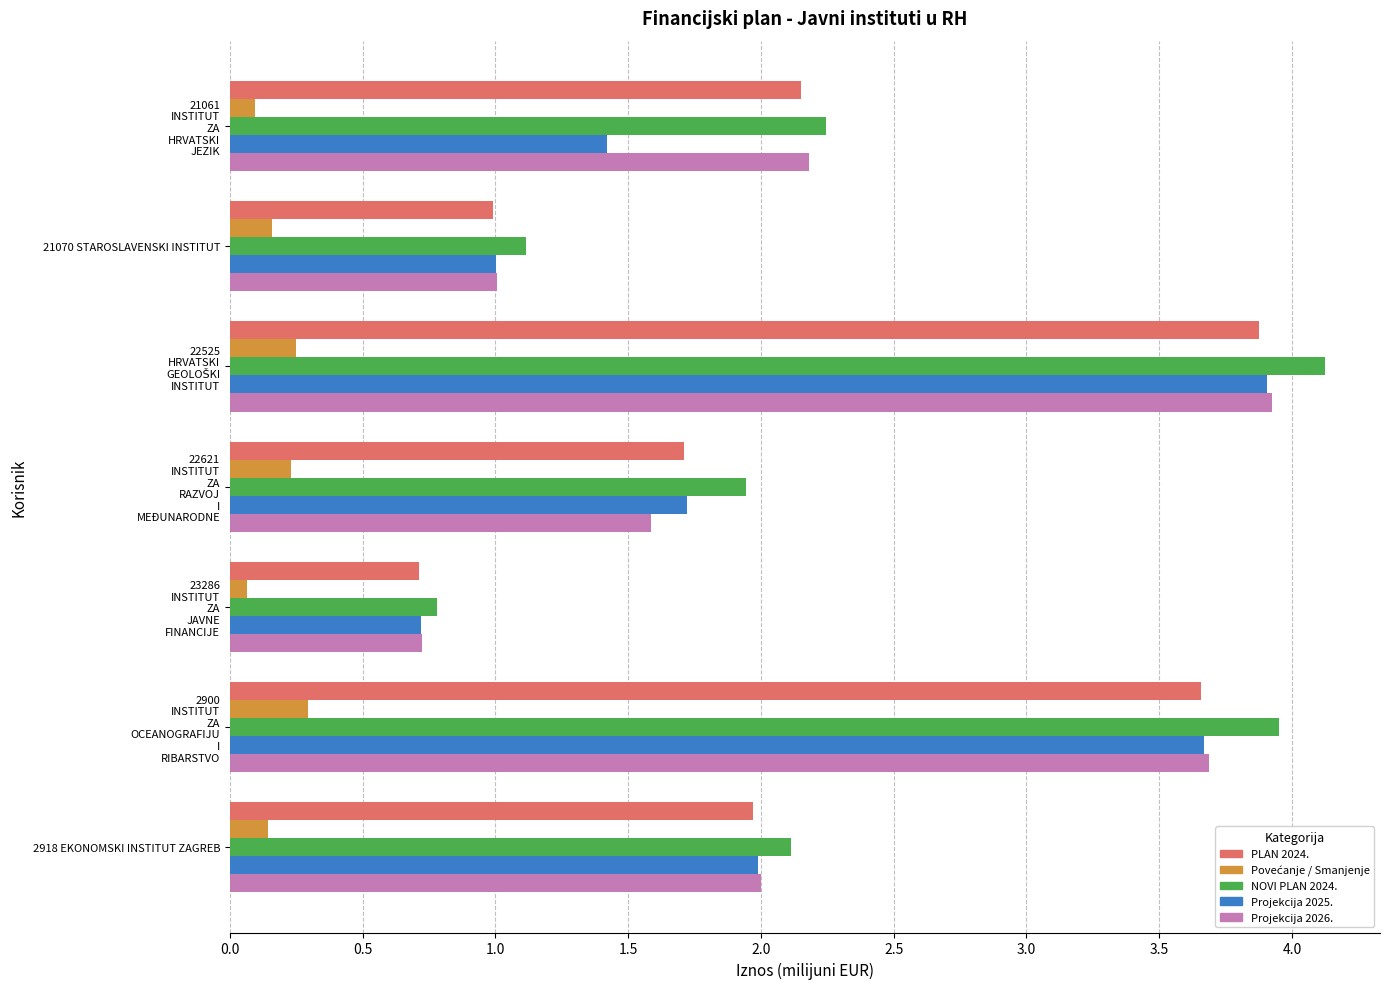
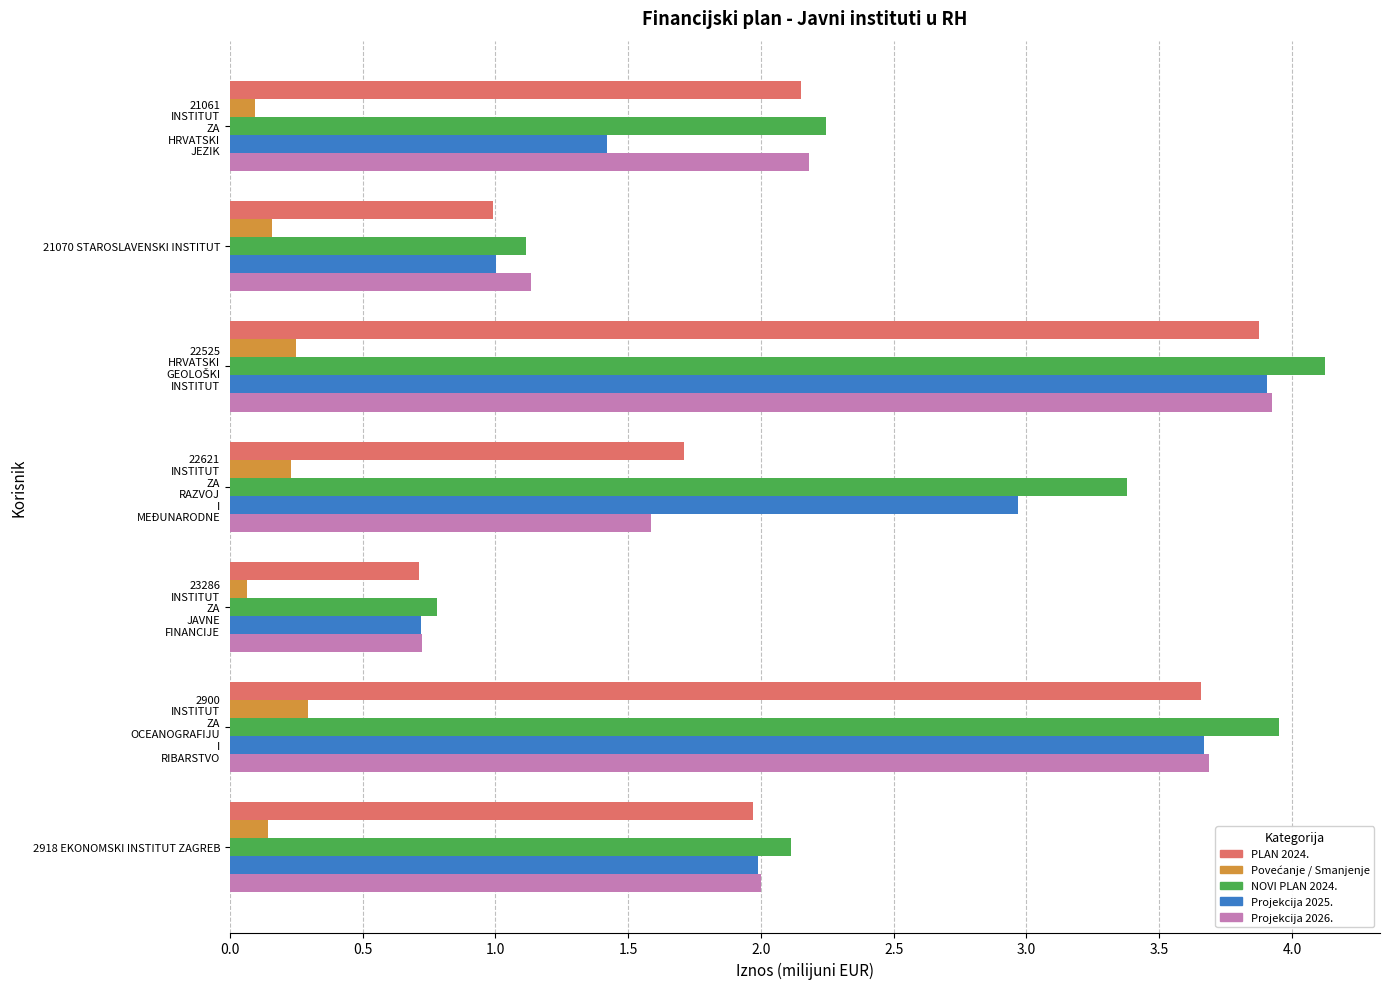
Projekcija 2026., 21070 STAROSLAVENSKI INSTITUT: 1.01 -> 1.13
NOVI PLAN 2024., 22621 INSTITUT ZA RAZVOJ I MEĐUNARODNE: 1.94 -> 3.38
Projekcija 2025., 22621 INSTITUT ZA RAZVOJ I MEĐUNARODNE: 1.72 -> 2.97
